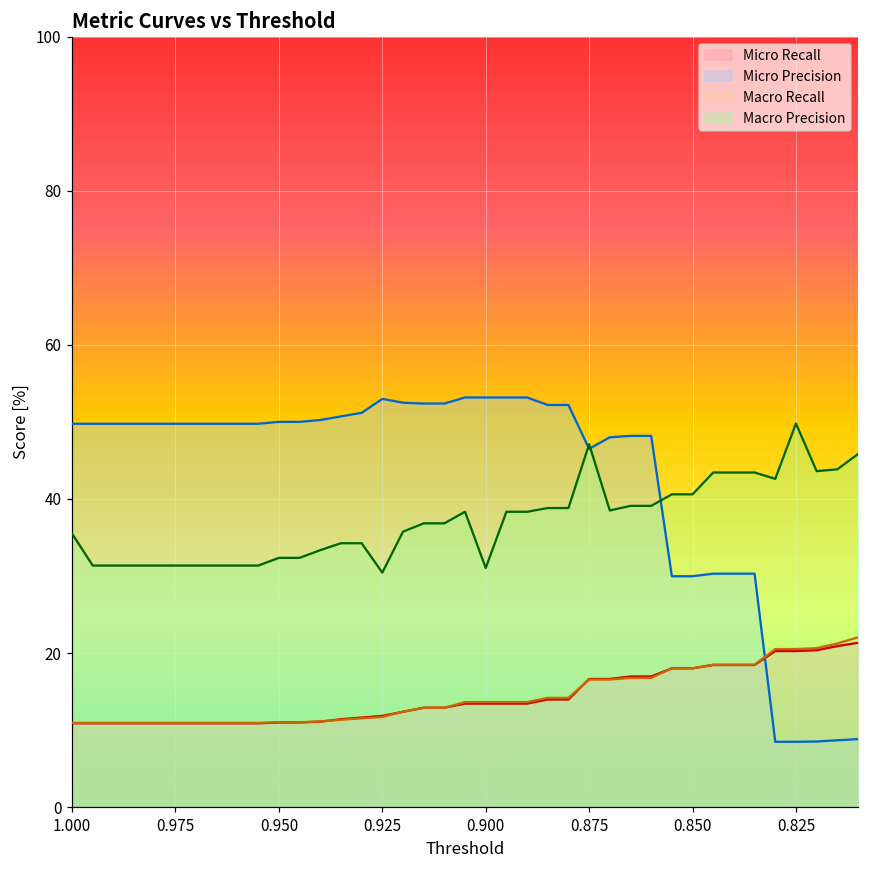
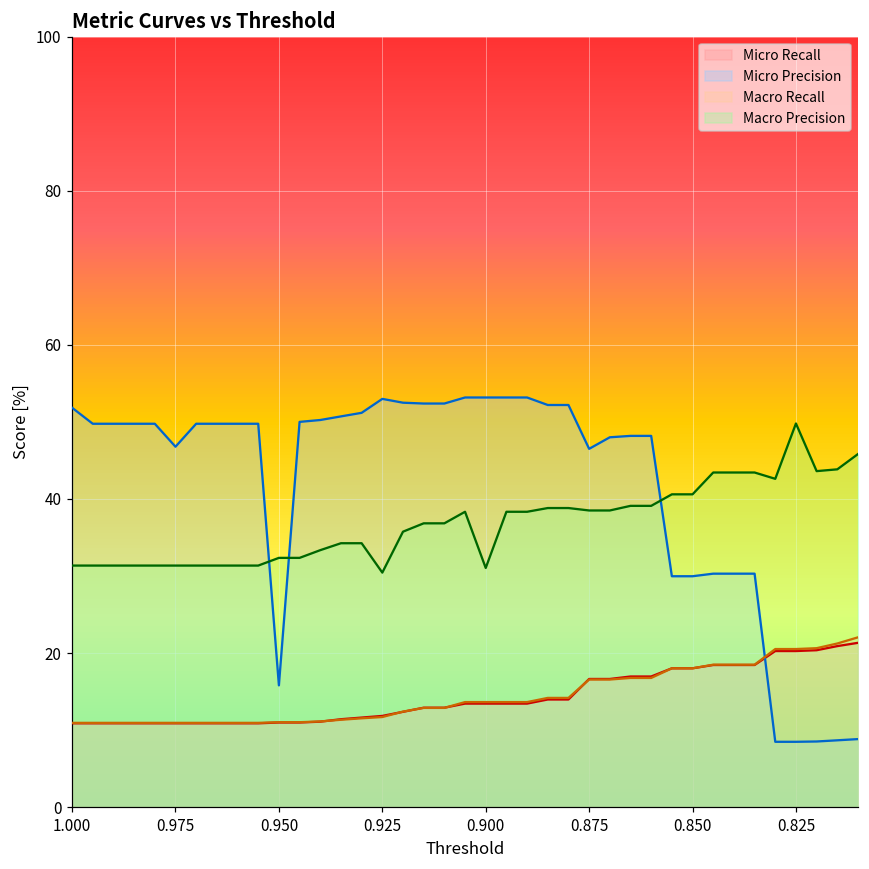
Micro Precision, 1.000: 50 -> 52
Macro Precision, 1.000: 35 -> 31
Micro Precision, 0.975: 50 -> 47
Micro Precision, 0.950: 50 -> 16
Macro Precision, 0.875: 47 -> 39
